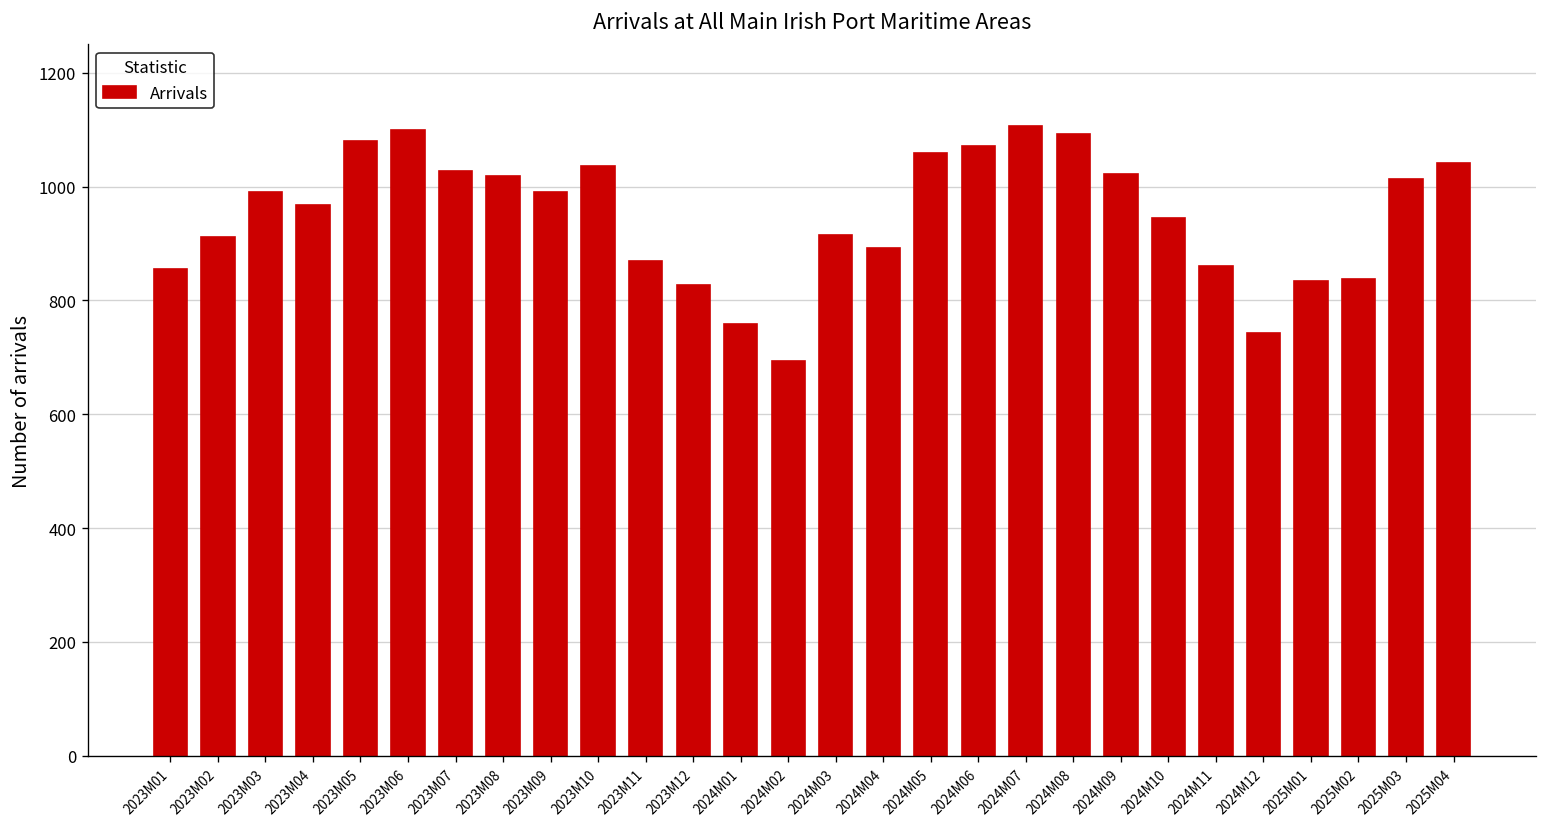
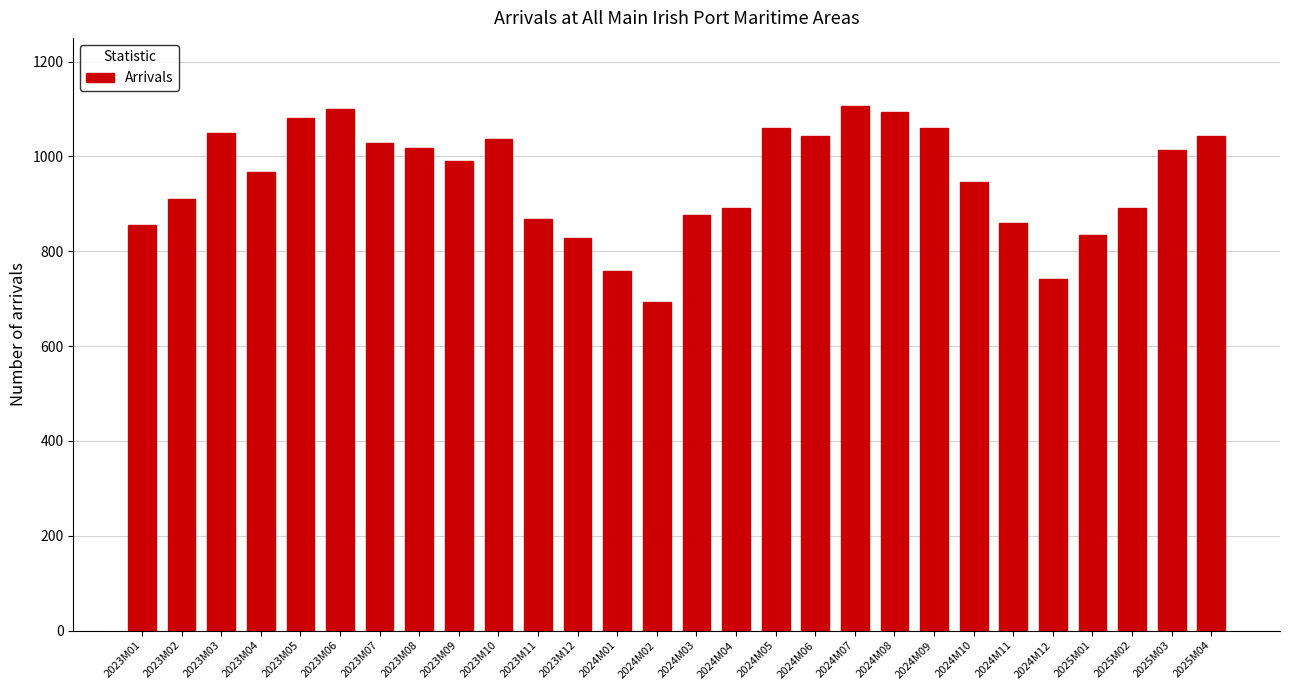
2023M03: 990 -> 1050
2024M03: 920 -> 880
2024M06: 1070 -> 1040
2024M09: 1020 -> 1060
2025M02: 840 -> 890
